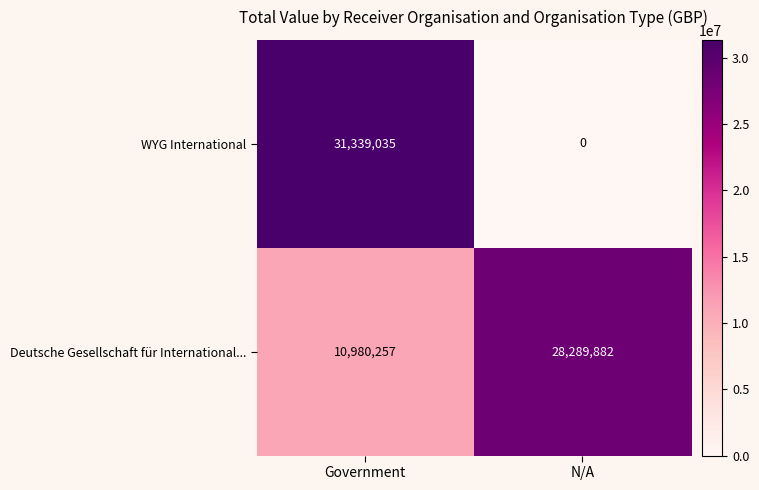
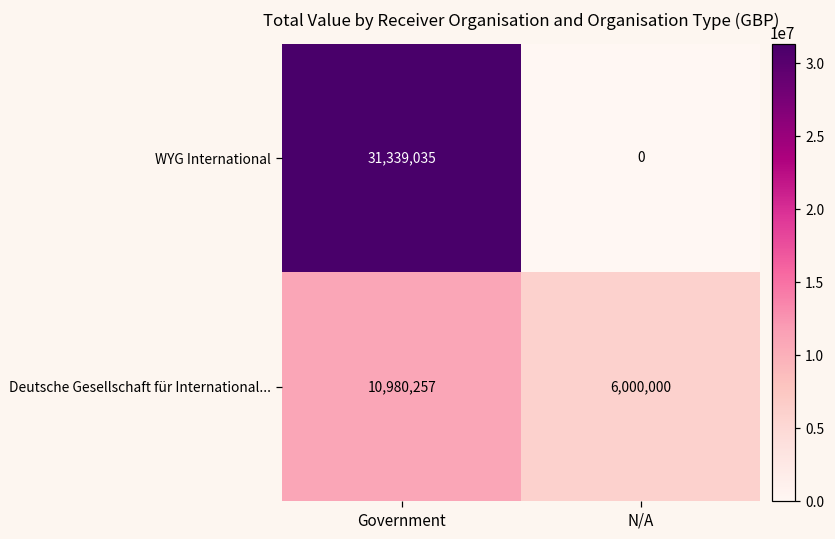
Deutsche Gesellschaft für International..., N/A: 28,289,882 -> 6,000,000
